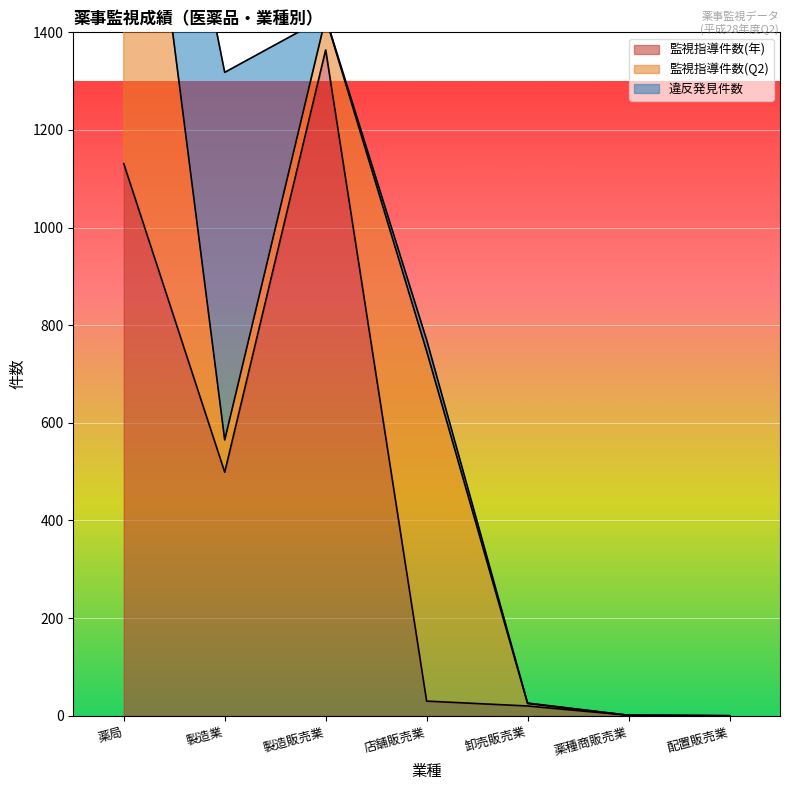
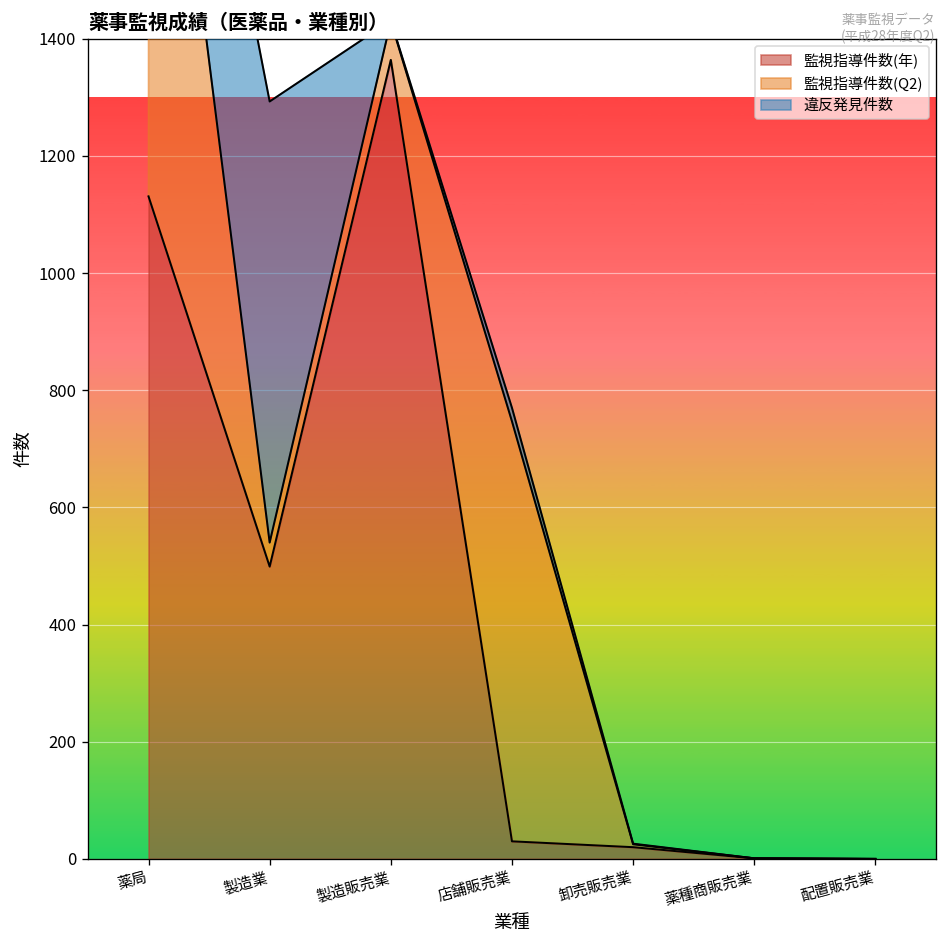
監視指導件数(Q2), 製造業: 70 -> 40
